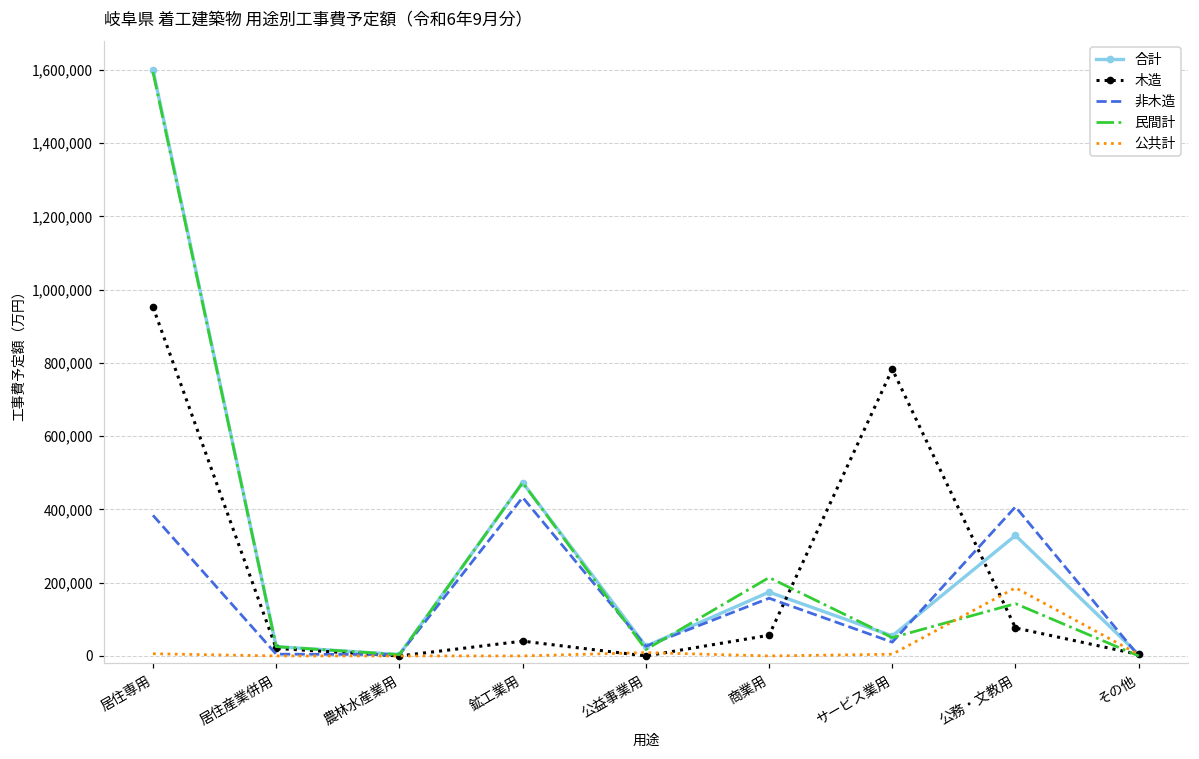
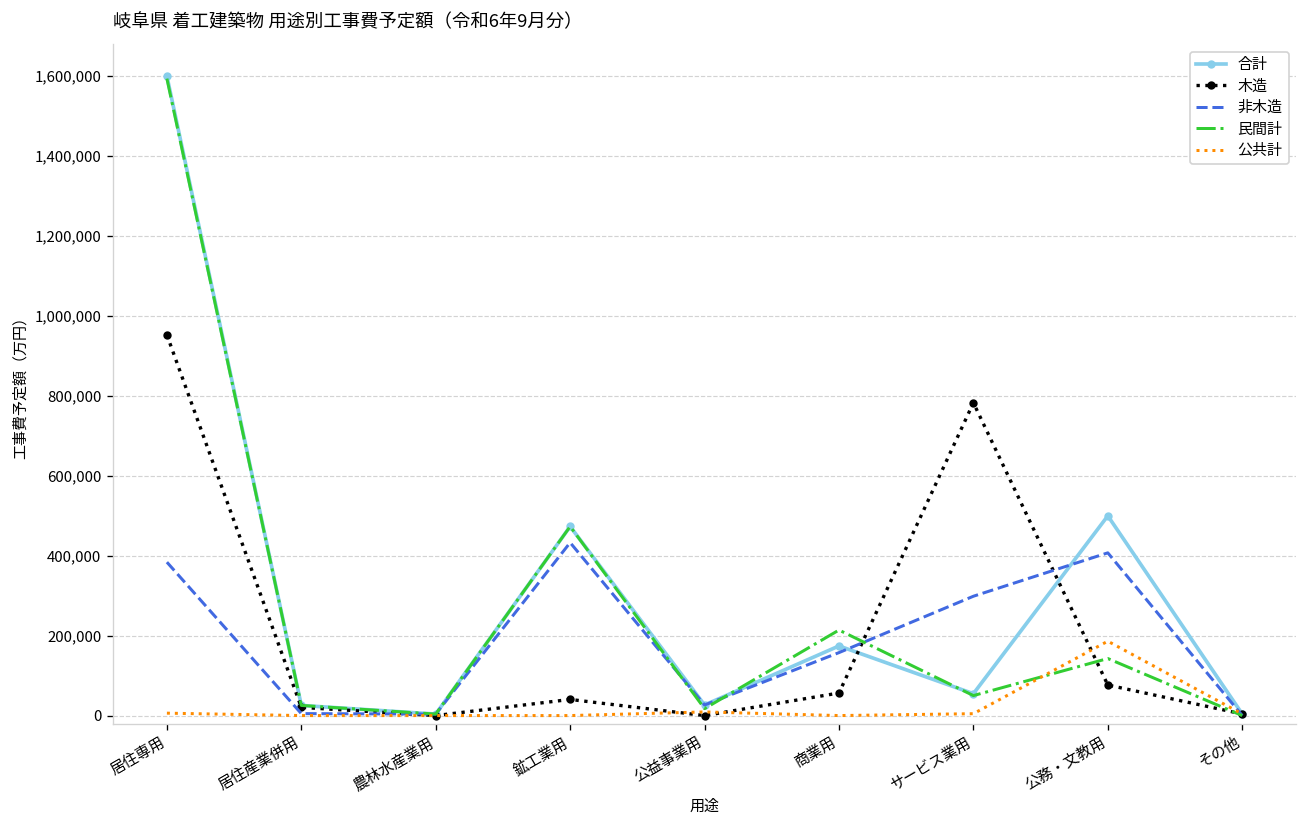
非木造, サービス業用: 40,000 -> 300,000
合計, 公務・文教用: 330,000 -> 500,000
